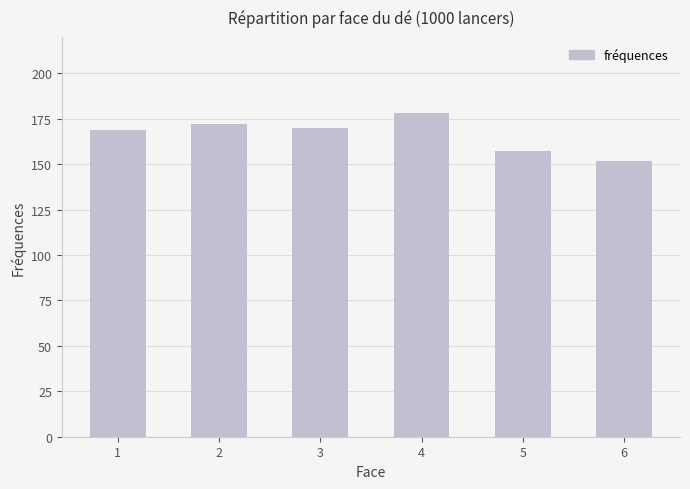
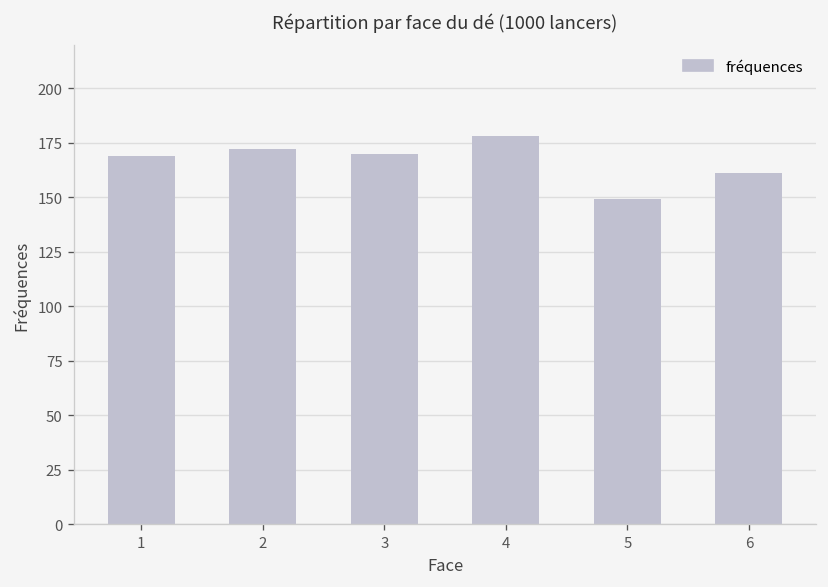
5: 157 -> 149
6: 152 -> 161
